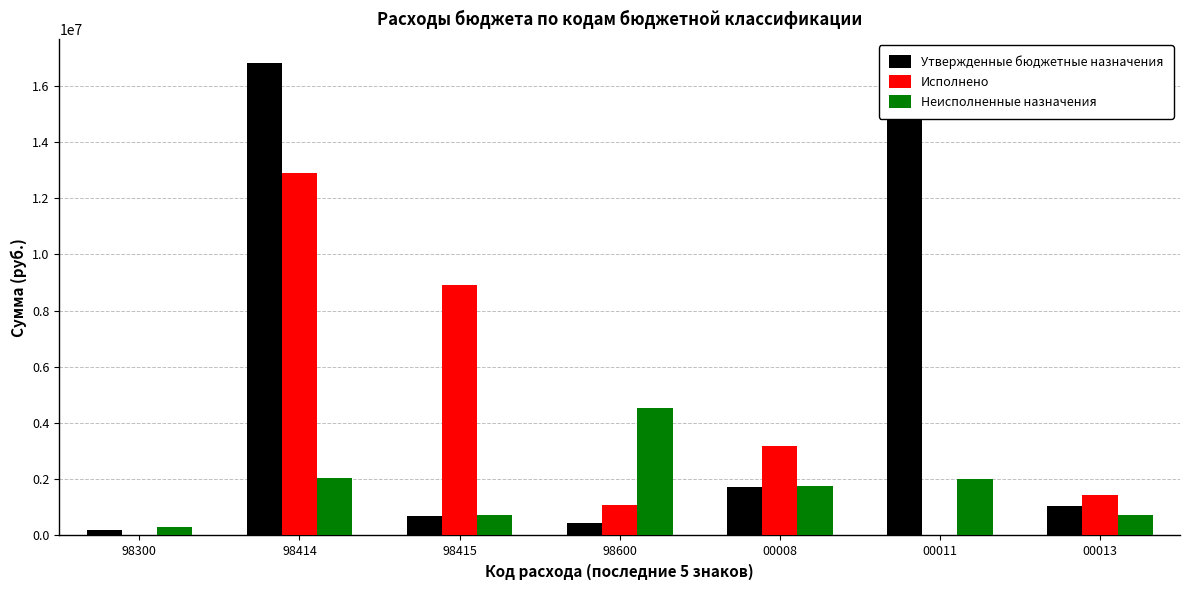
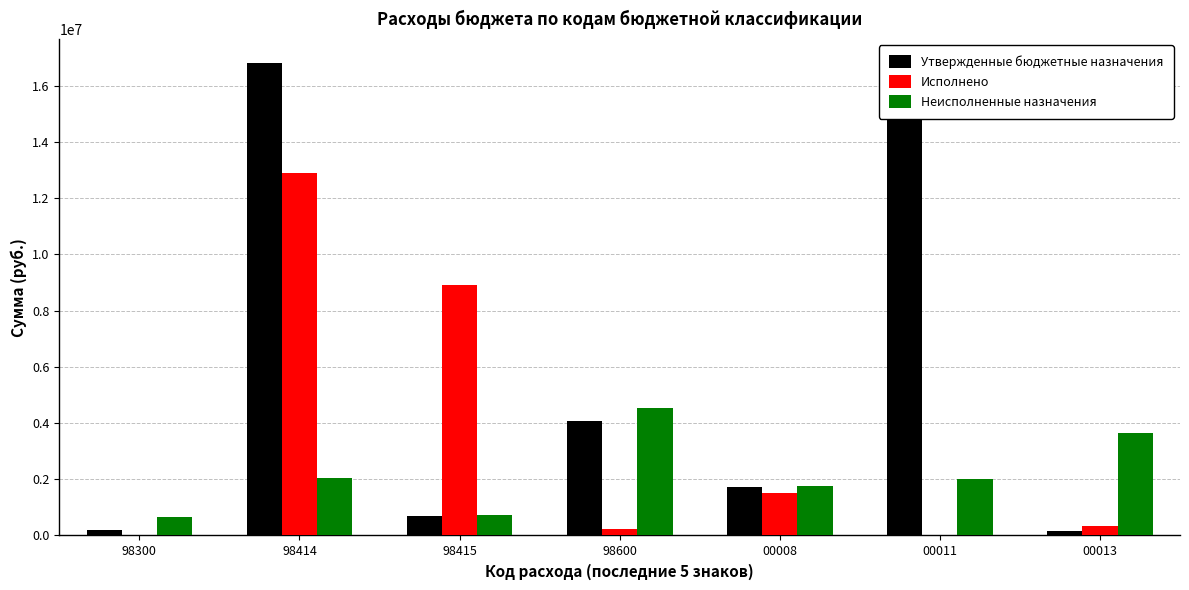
Неисполненные назначения, 98300: 300000 -> 600000
Утвержденные бюджетные назначения, 98600: 400000 -> 4100000
Исполнено, 98600: 1100000 -> 200000
Исполнено, 00008: 3200000 -> 1500000
Утвержденные бюджетные назначения, 00013: 1100000 -> 200000
Исполнено, 00013: 1400000 -> 300000
Неисполненные назначения, 00013: 700000 -> 3700000
